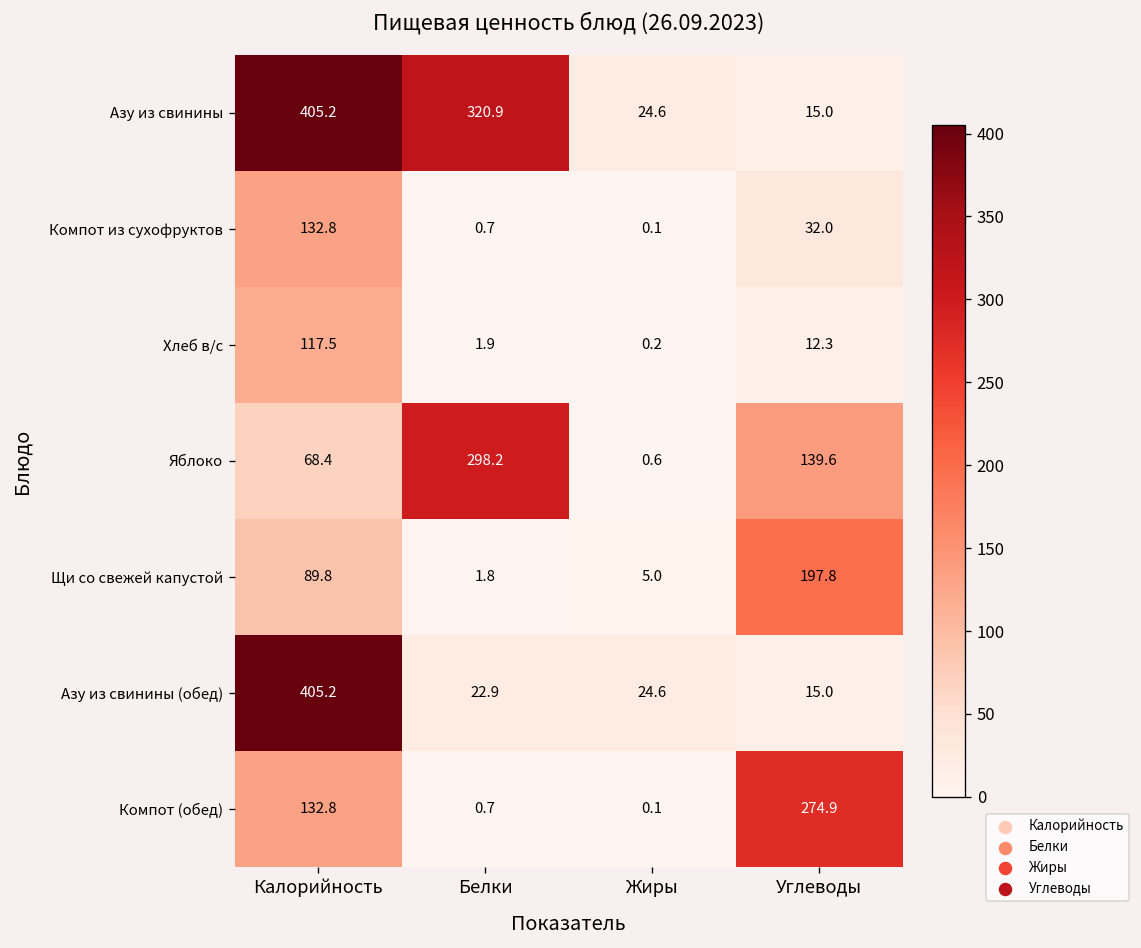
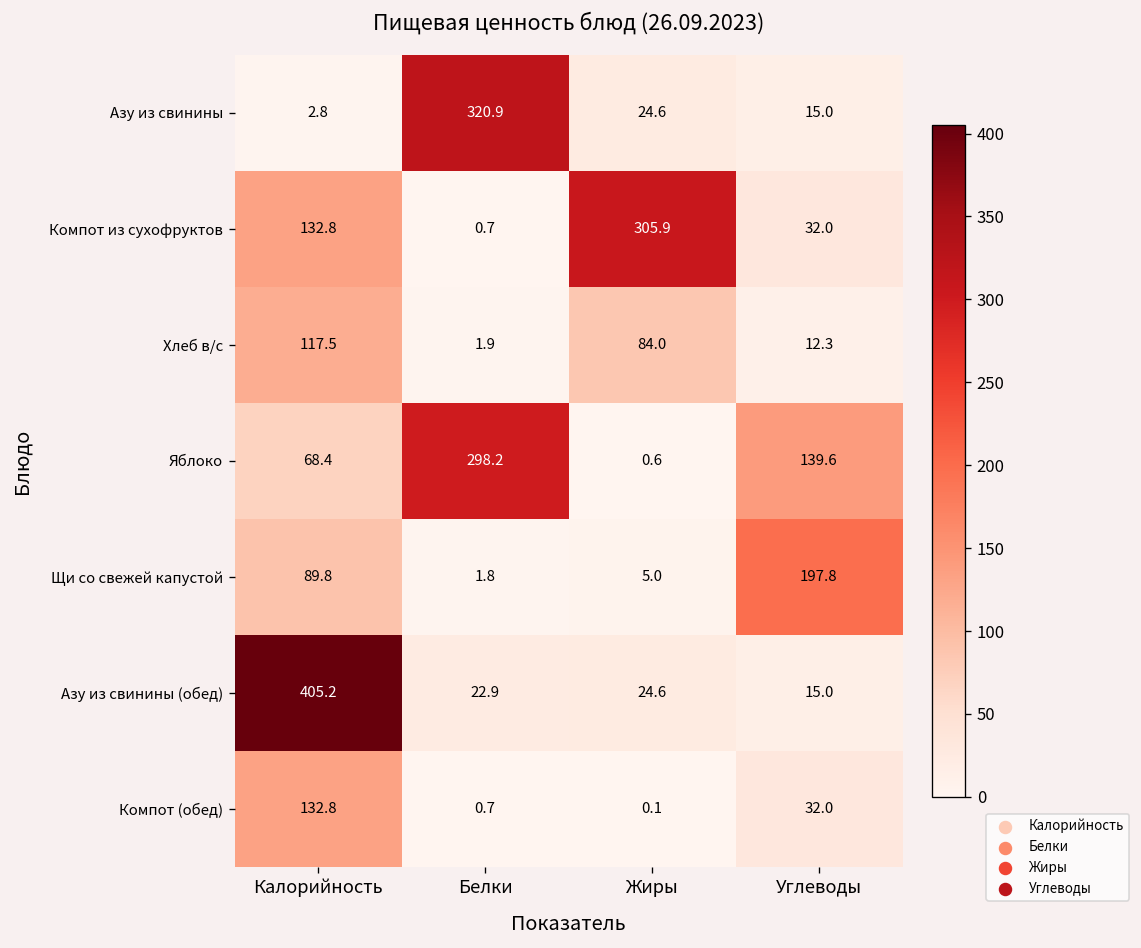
Азу из свинины, Калорийность: 405.2 -> 2.8
Компот из сухофруктов, Жиры: 0.1 -> 305.9
Хлеб в/с, Жиры: 0.2 -> 84.0
Компот (обед), Углеводы: 274.9 -> 32.0
